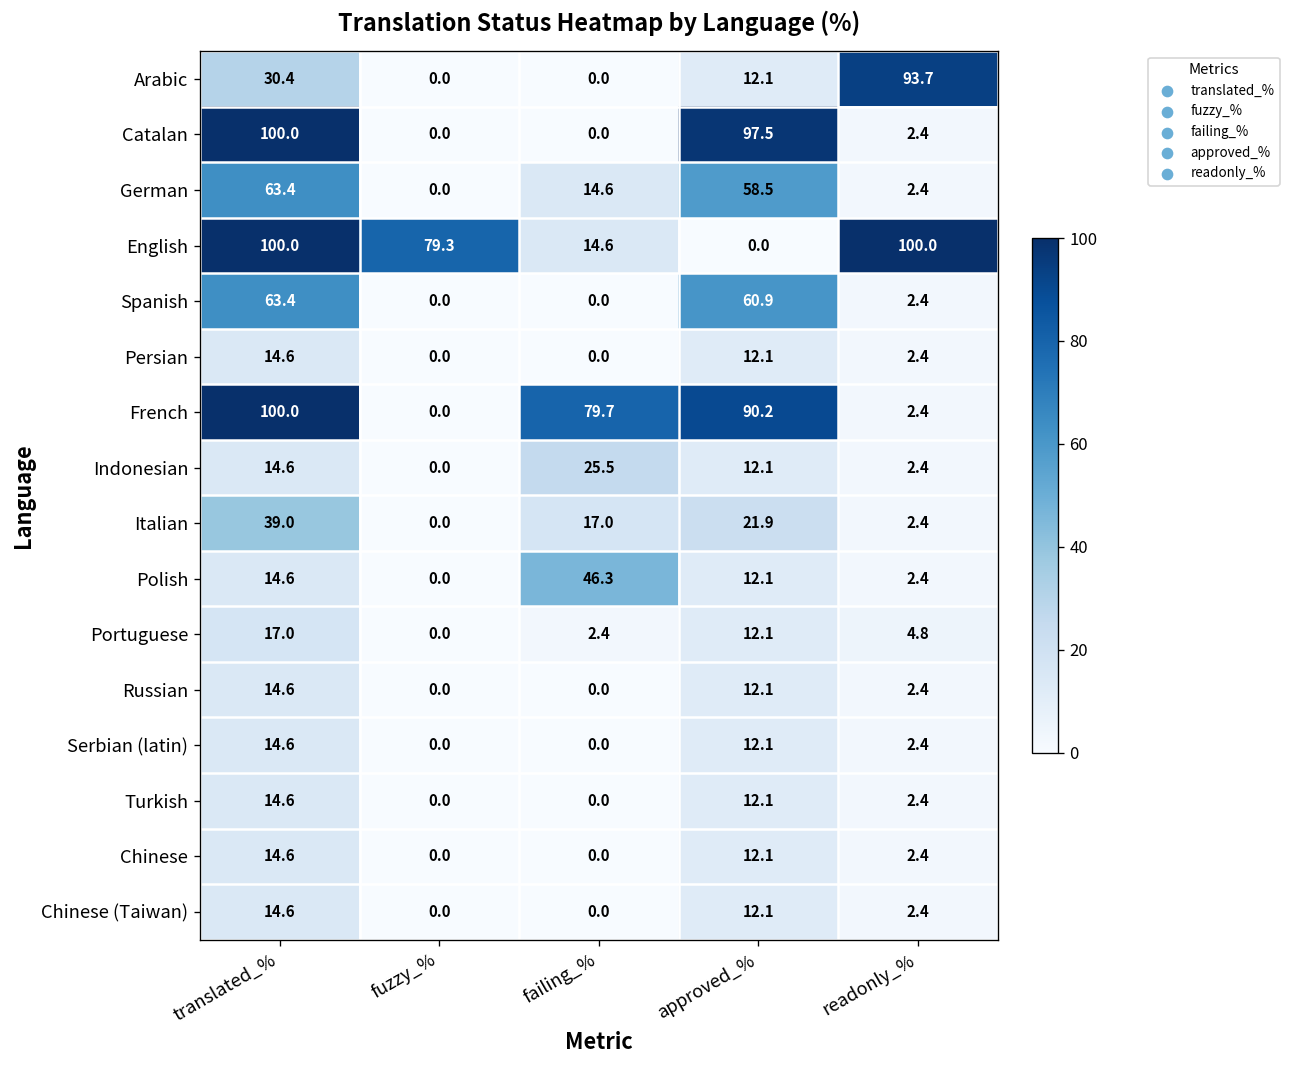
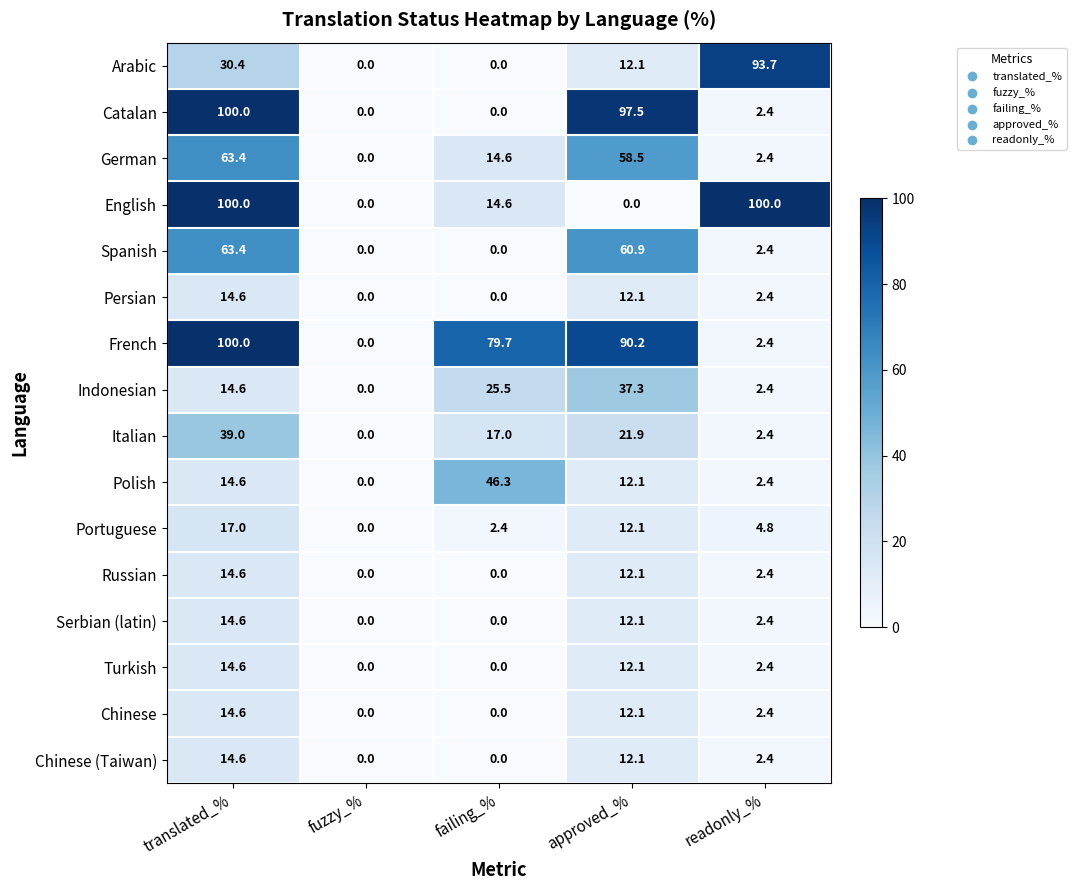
English, fuzzy_%: 79.3 -> 0.0
Indonesian, approved_%: 12.1 -> 37.3
